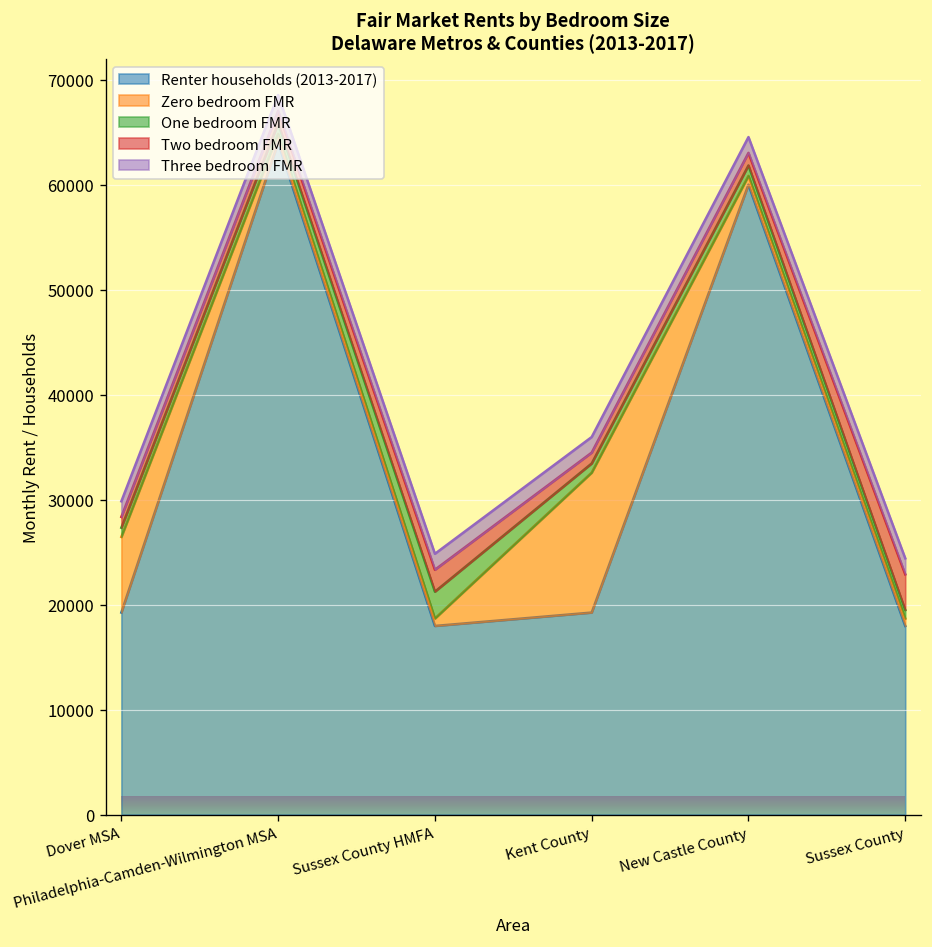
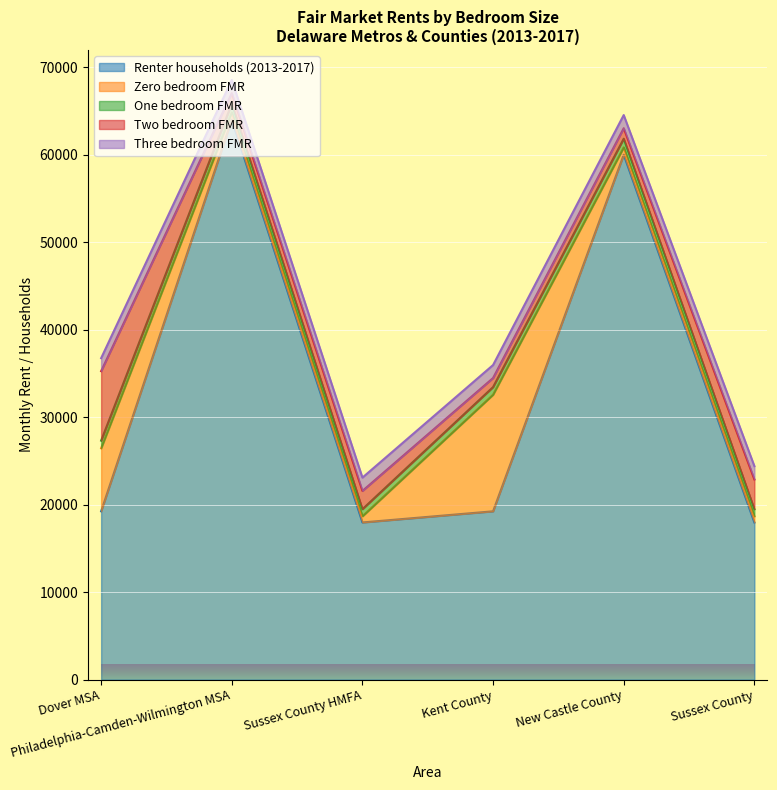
Two bedroom FMR, Dover MSA: 1000 -> 8000
One bedroom FMR, Sussex County HMFA: 3000 -> 1000
